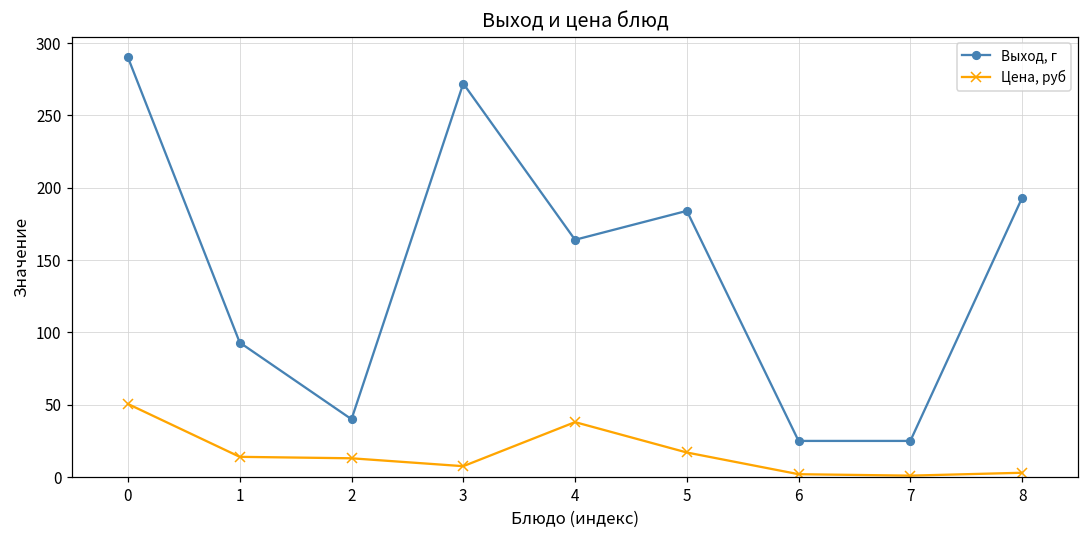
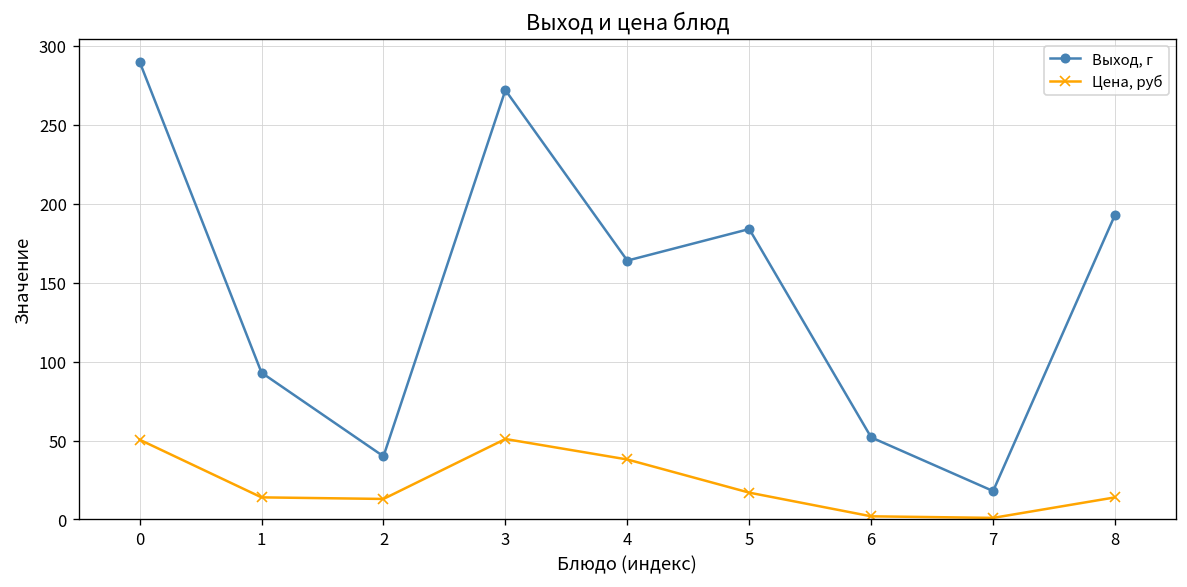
Цена, руб, 3: 8 -> 51
Выход, г, 6: 25 -> 52
Выход, г, 7: 25 -> 18
Цена, руб, 8: 3 -> 14
